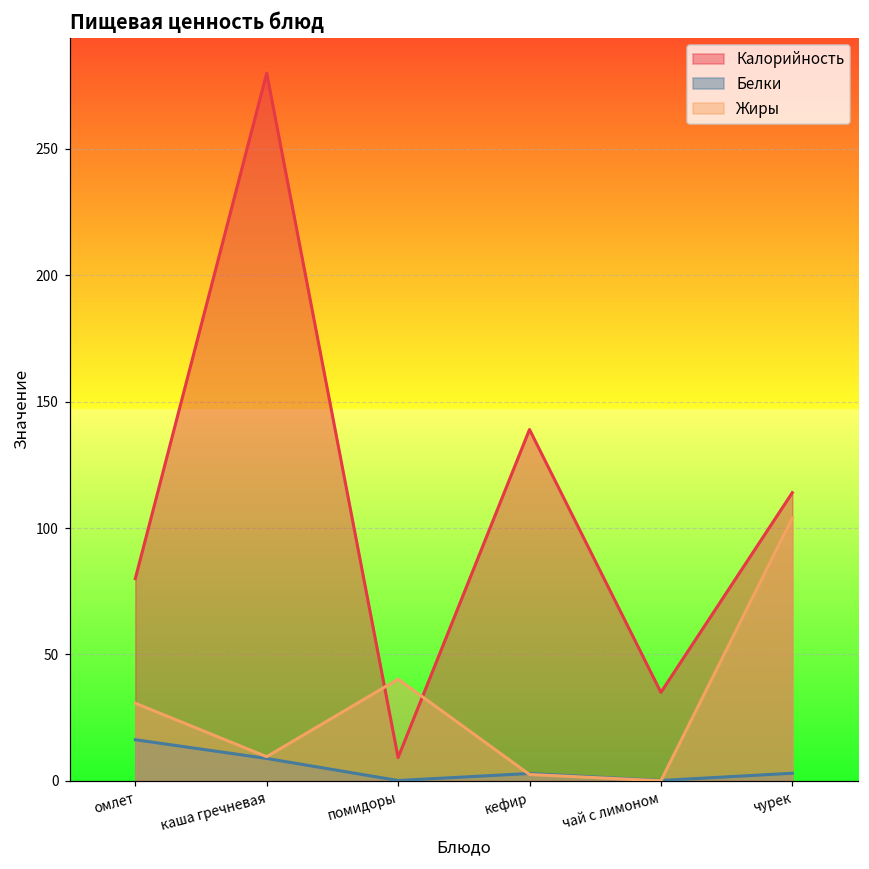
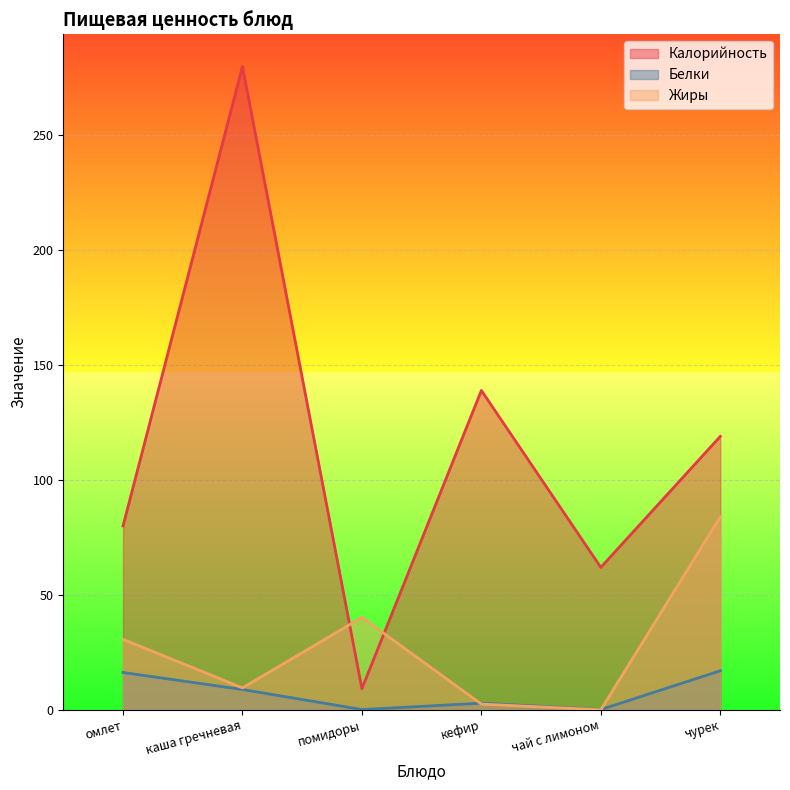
Калорийность, чай с лимоном: 35 -> 62
Калорийность, чурек: 114 -> 119
Белки, чурек: 3 -> 17
Жиры, чурек: 104 -> 84
